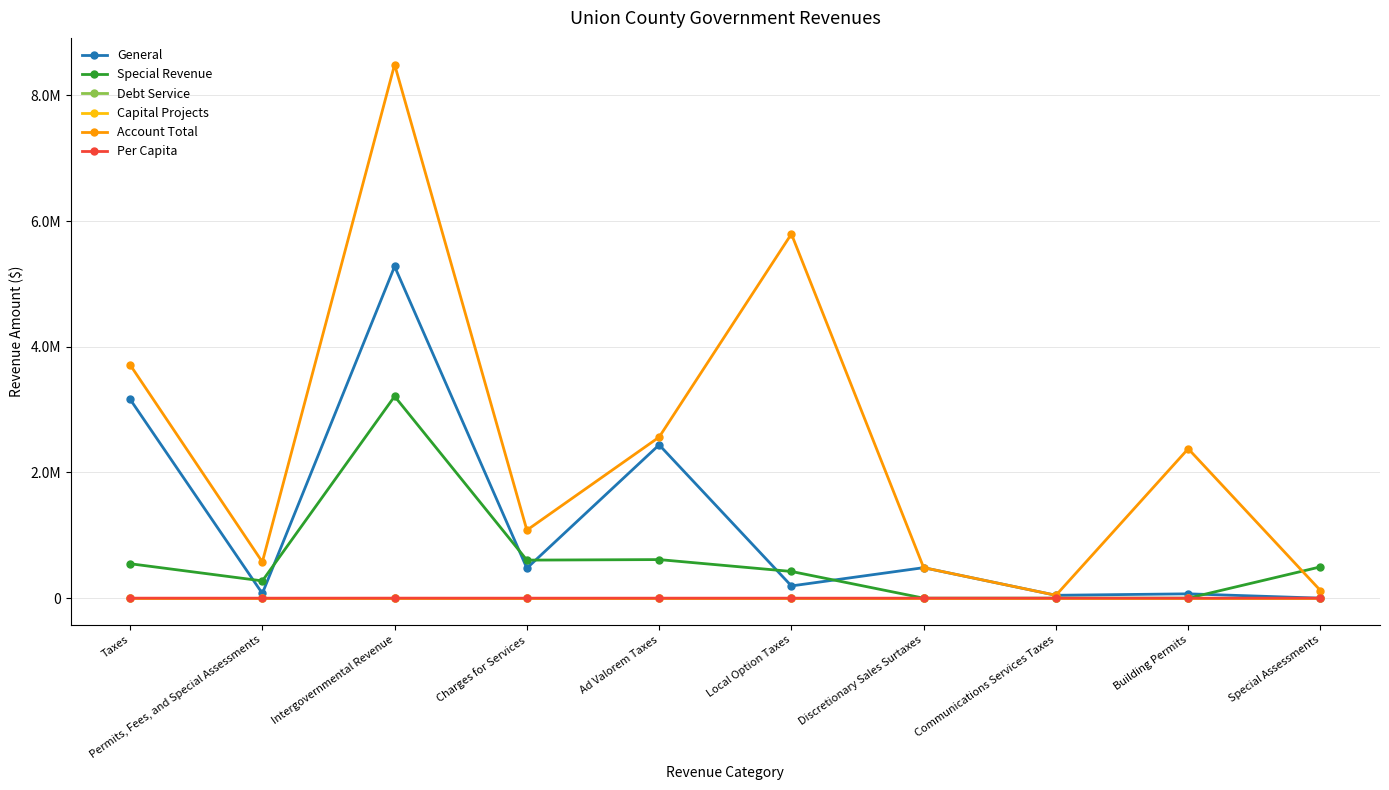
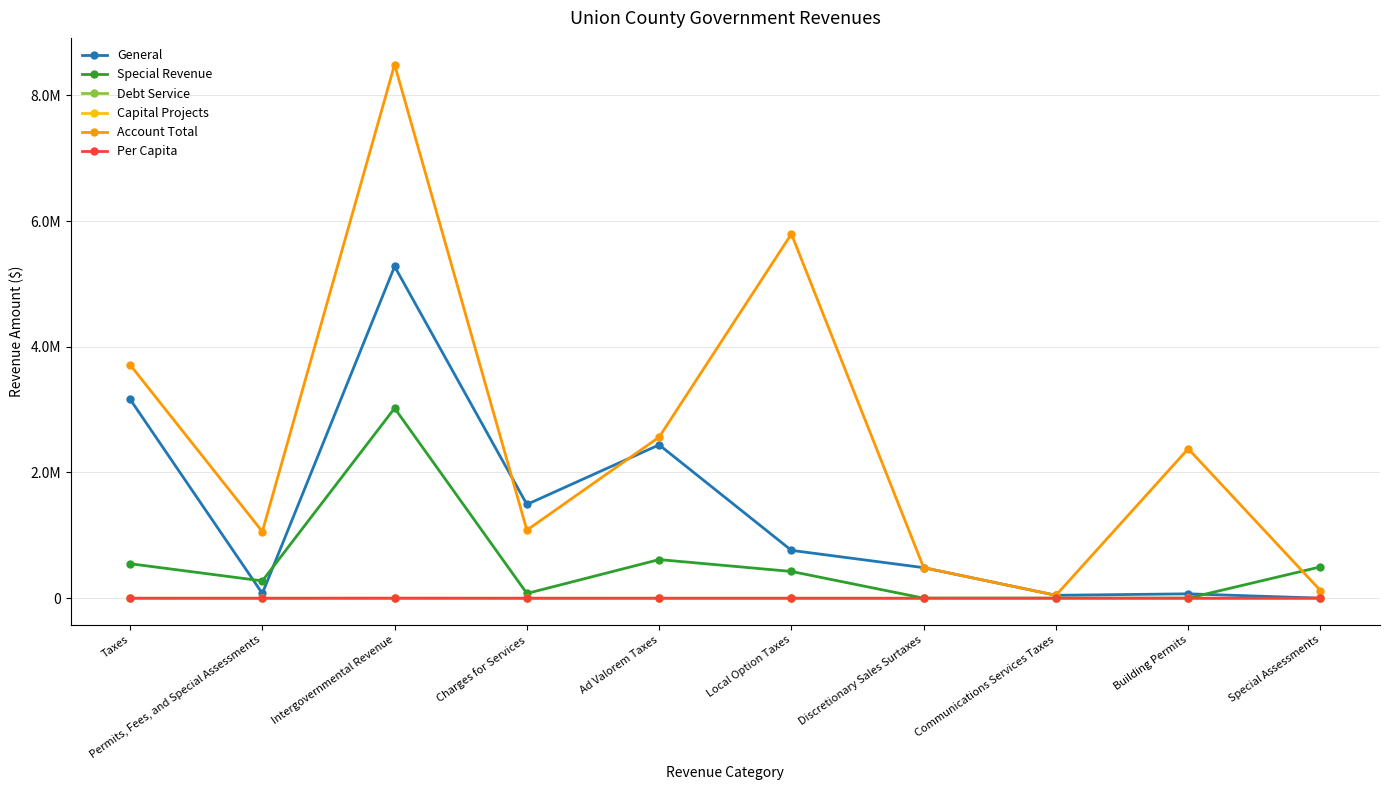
Account Total, Permits, Fees, and Special Assessments: 600000 -> 1100000
Special Revenue, Intergovernmental Revenue: 3200000 -> 3000000
General, Charges for Services: 500000 -> 1500000
Special Revenue, Charges for Services: 600000 -> 100000
General, Local Option Taxes: 200000 -> 800000
